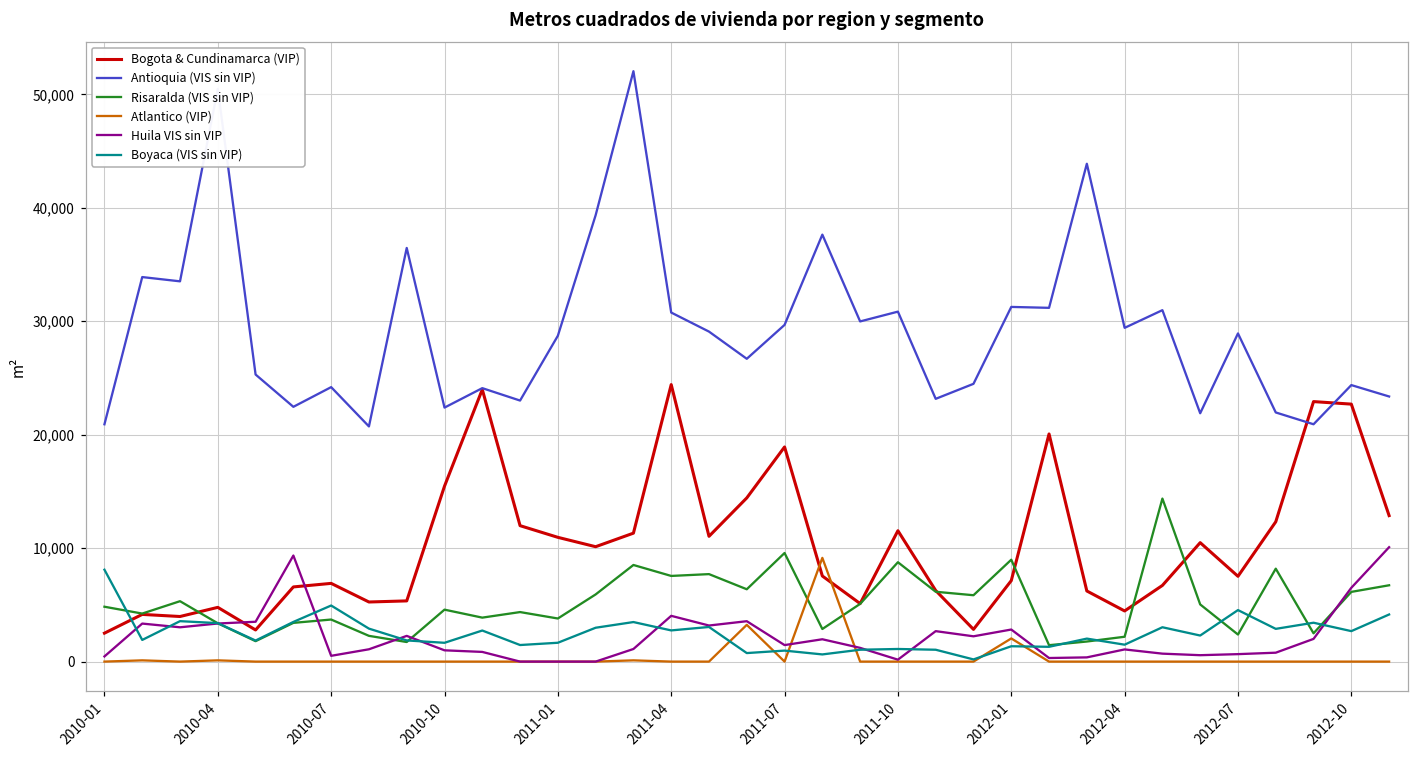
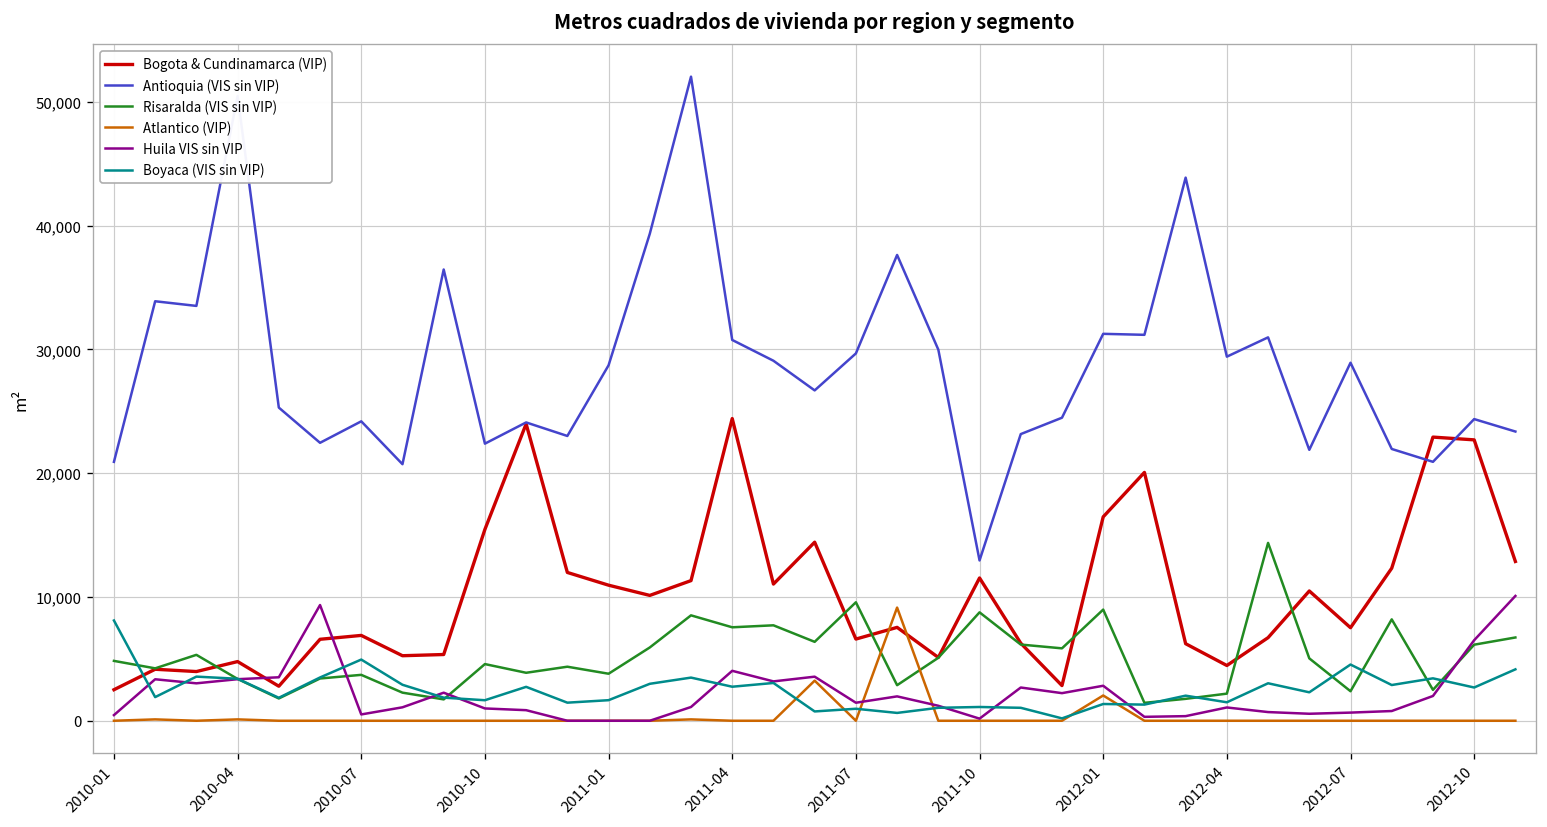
Bogota & Cundinamarca (VIP), 2011-07: 18,900 -> 6,600
Antioquia (VIS sin VIP), 2011-10: 30,800 -> 13,000
Bogota & Cundinamarca (VIP), 2012-01: 7,100 -> 16,500
